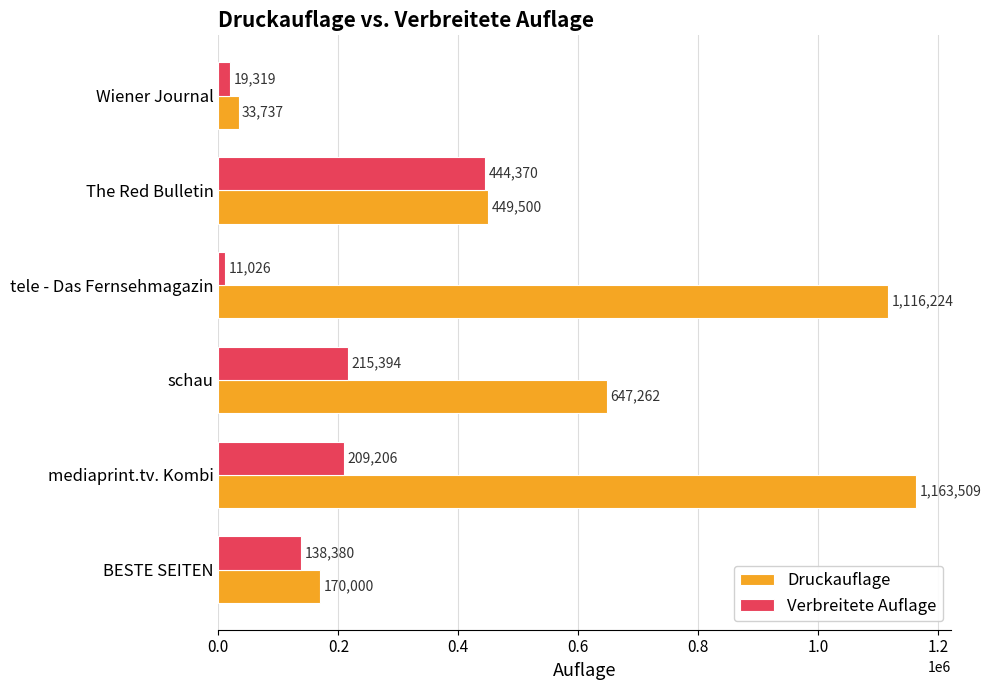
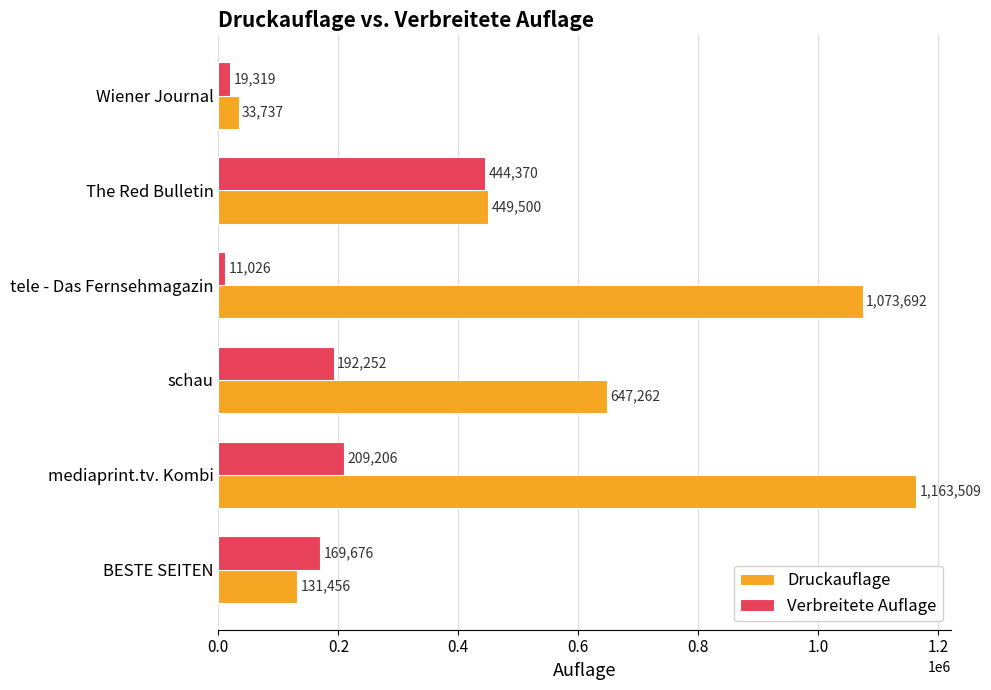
Druckauflage, tele - Das Fernsehmagazin: 1,116,224 -> 1,073,692
Verbreitete Auflage, schau: 215,394 -> 192,252
Verbreitete Auflage, BESTE SEITEN: 138,380 -> 169,676
Druckauflage, BESTE SEITEN: 170,000 -> 131,456
